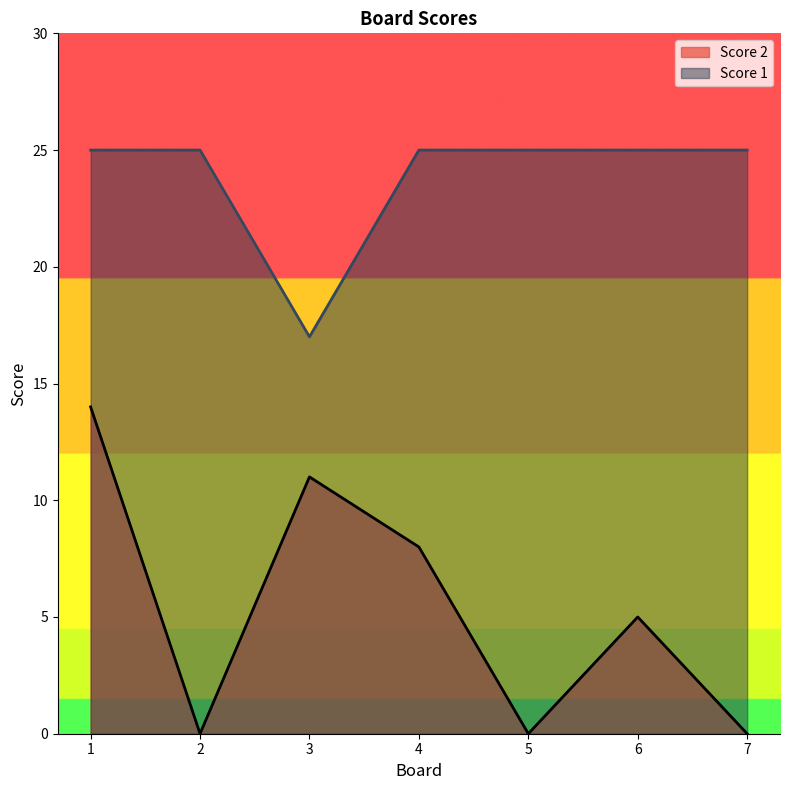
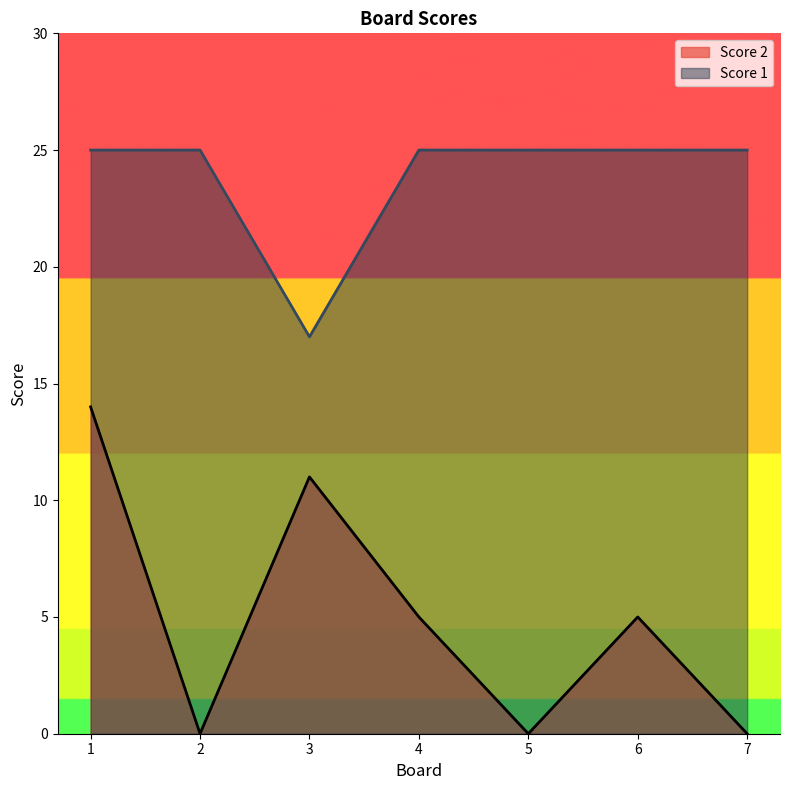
Score 2, 4: 8 -> 5
